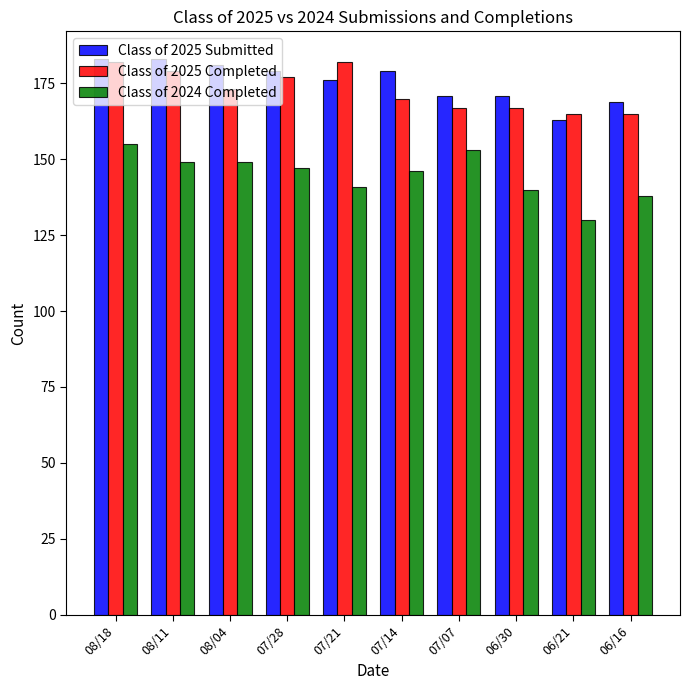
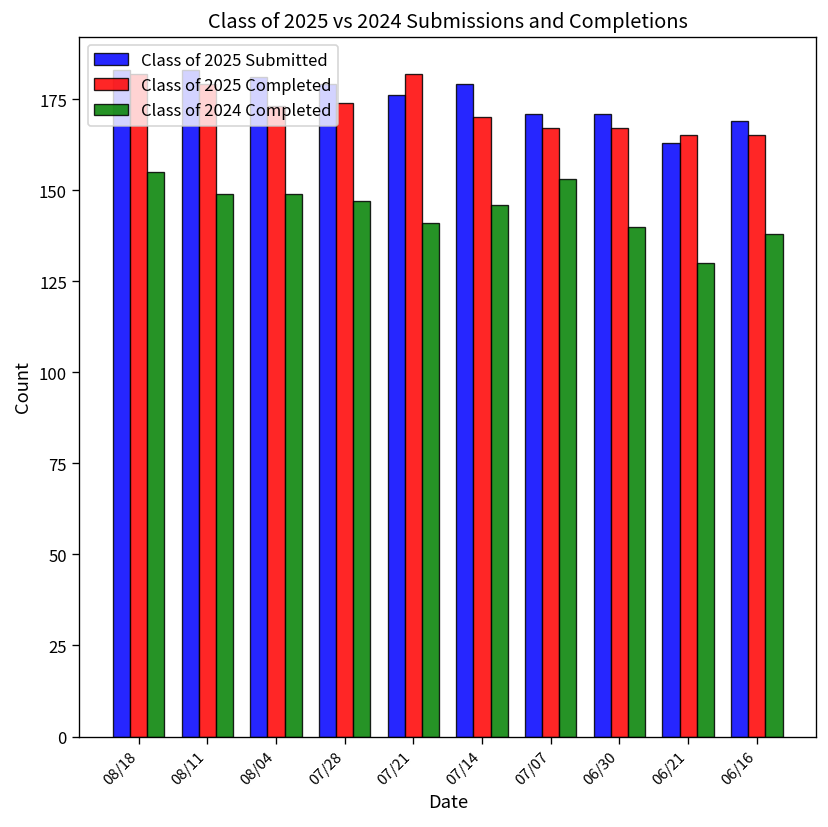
Class of 2025 Completed, 07/28: 177 -> 174
